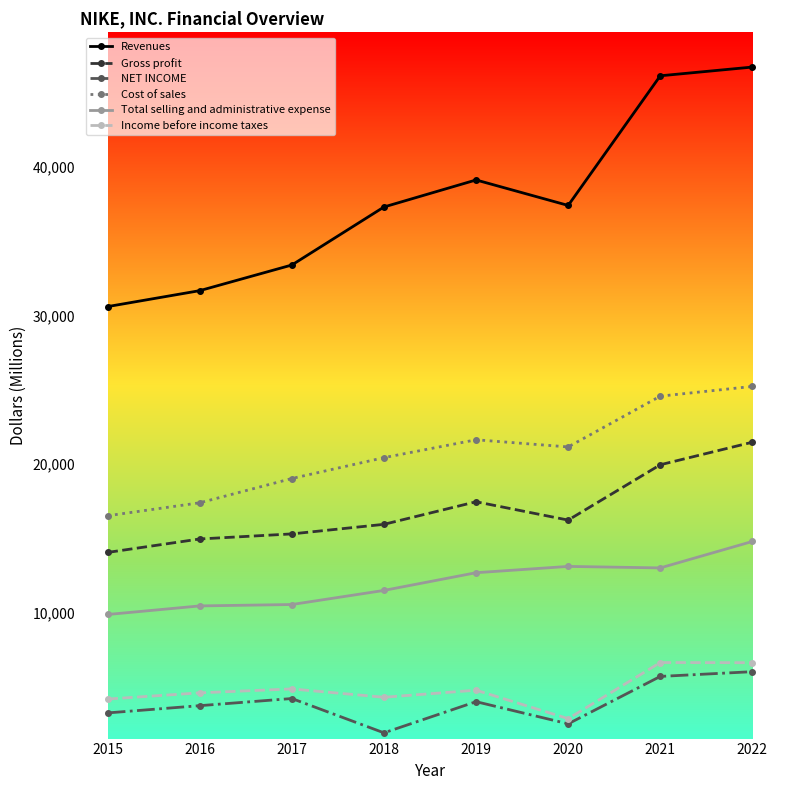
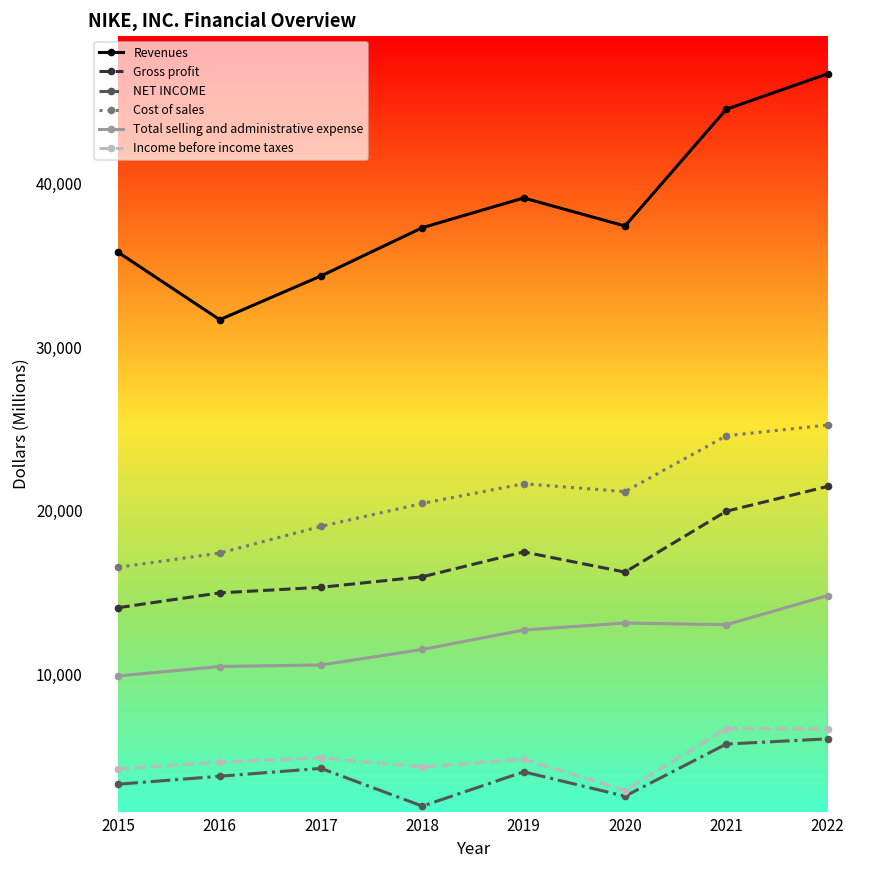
Revenues, 2015: 30,600 -> 35,800
Revenues, 2017: 33,400 -> 34,400
Revenues, 2021: 46,100 -> 44,500
